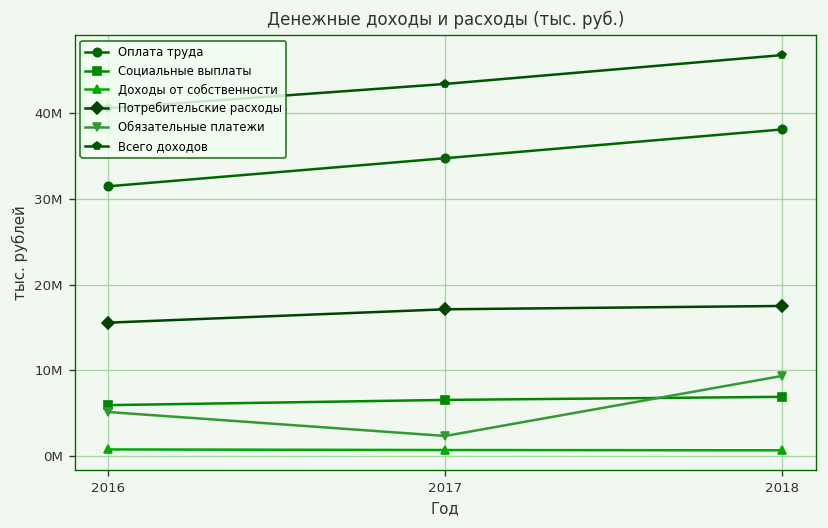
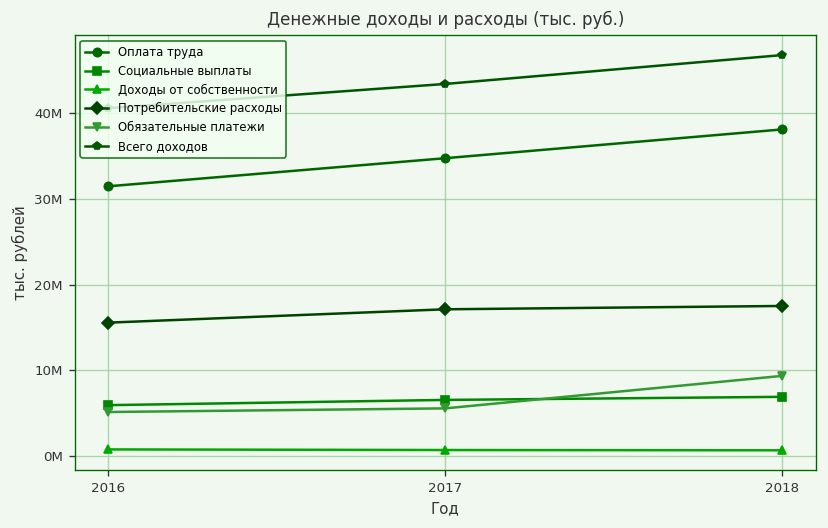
Обязательные платежи, 2017: 2000000 -> 6000000
